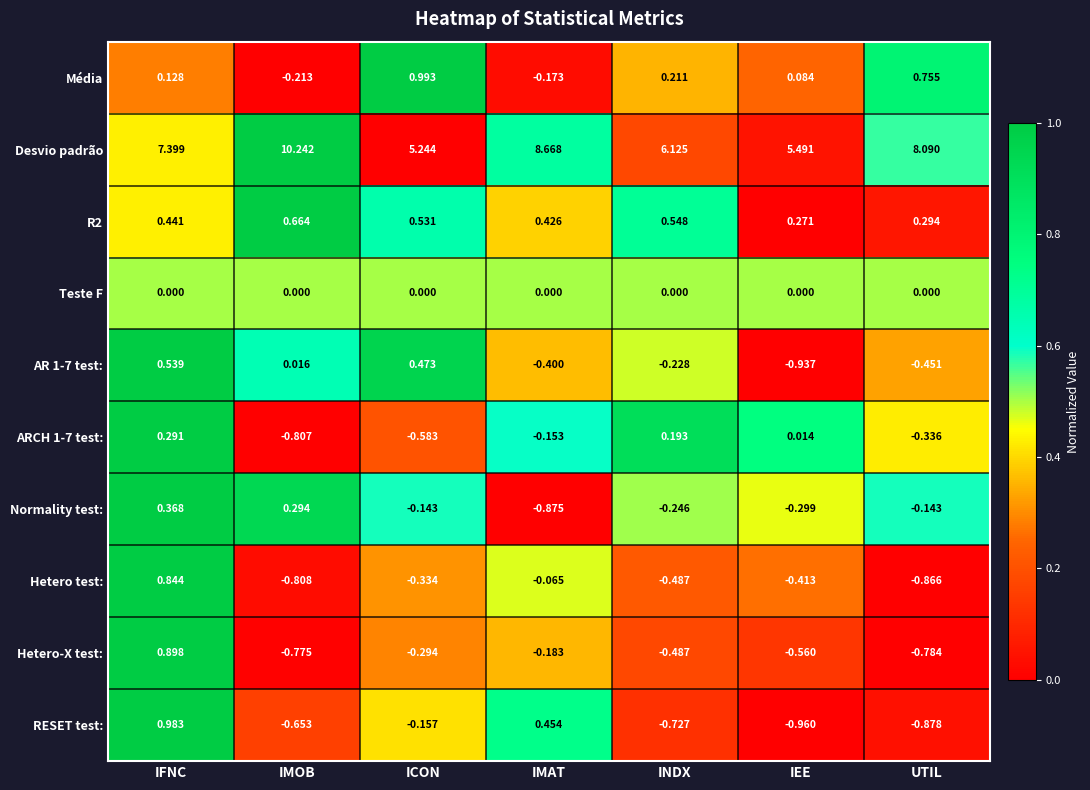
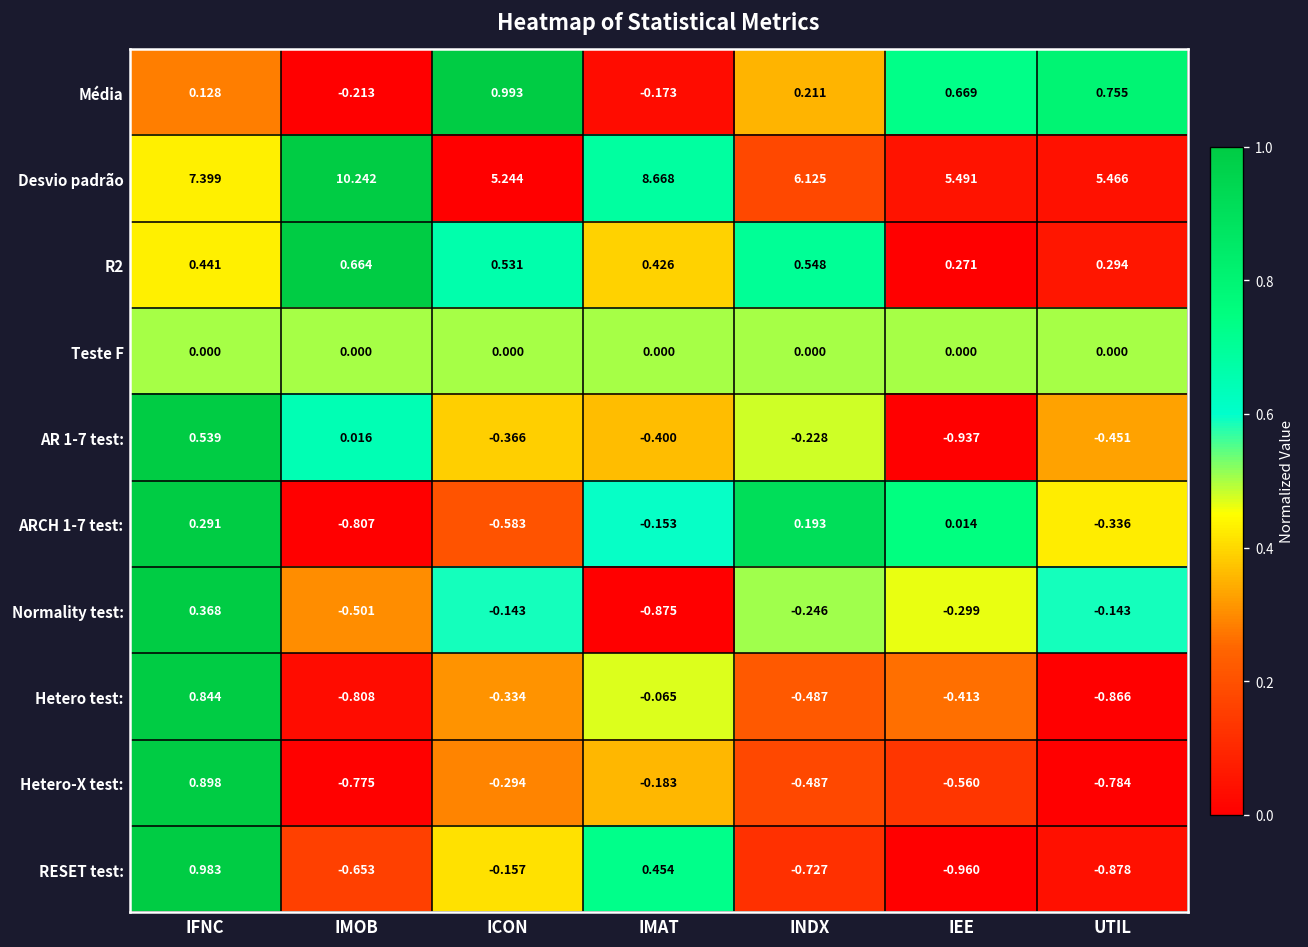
Média, IEE: 0.084 -> 0.669
Desvio padrão, UTIL: 8.090 -> 5.466
AR 1-7 test:, ICON: 0.473 -> -0.366
Normality test:, IMOB: 0.294 -> -0.501
